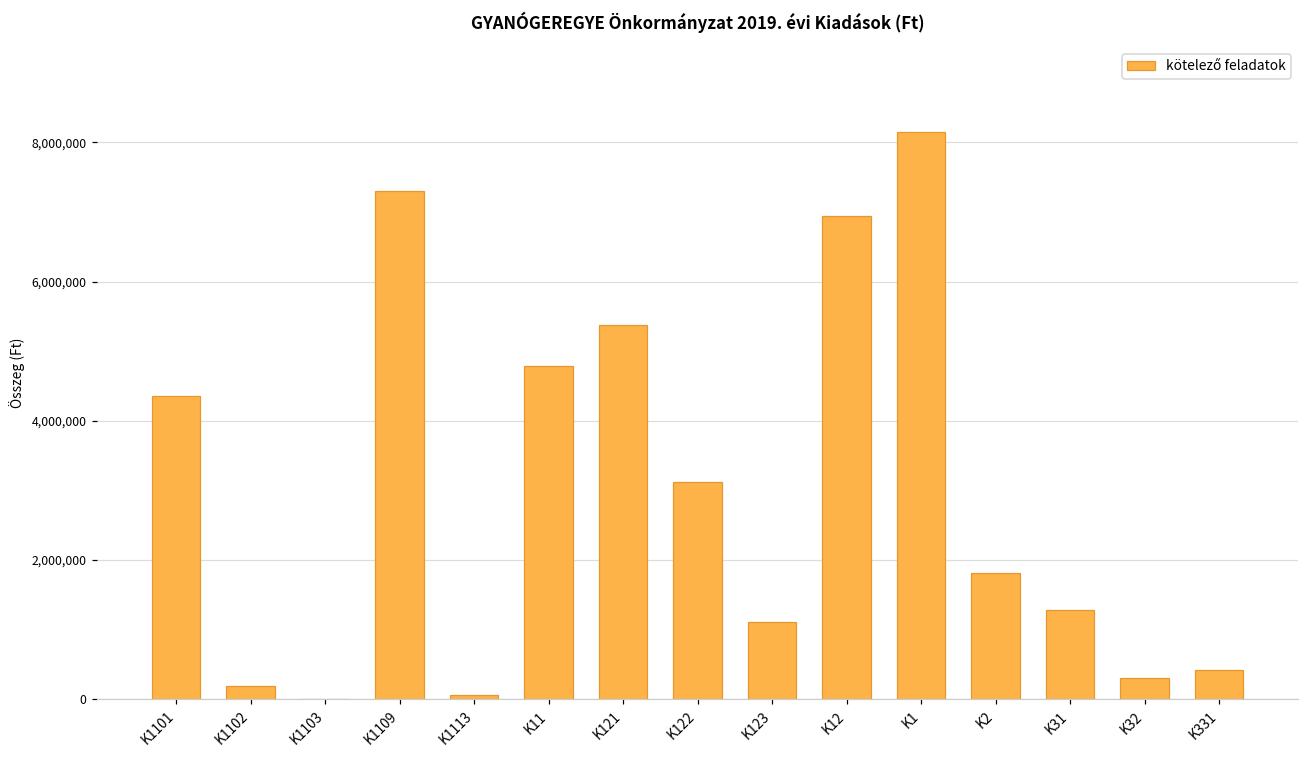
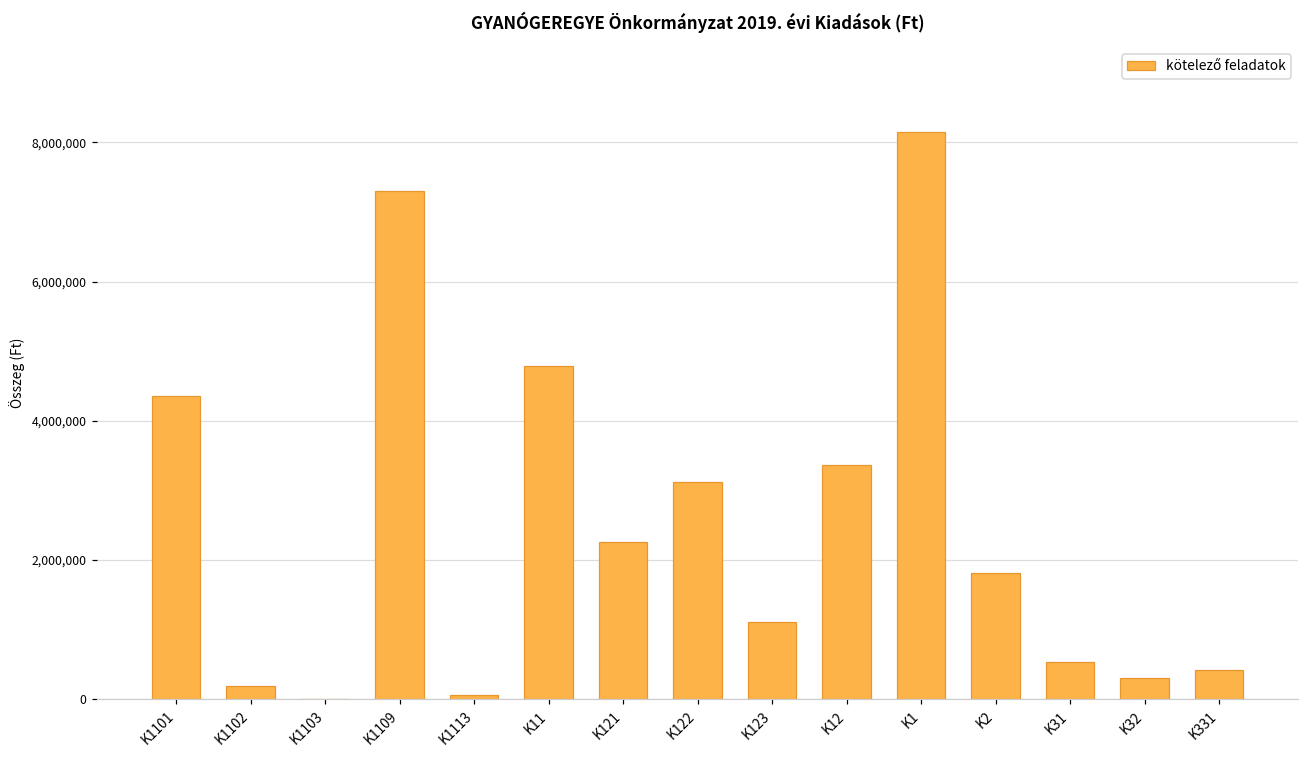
K121: 5,400,000 -> 2,300,000
K12: 6,900,000 -> 3,400,000
K31: 1,300,000 -> 500,000
